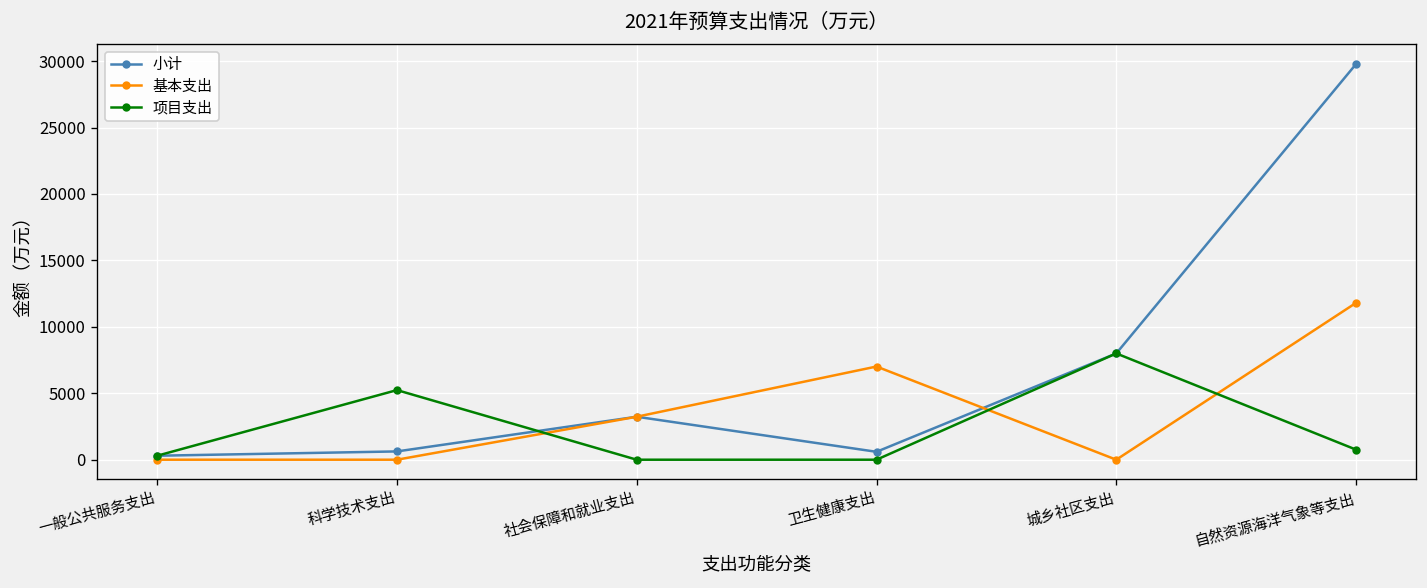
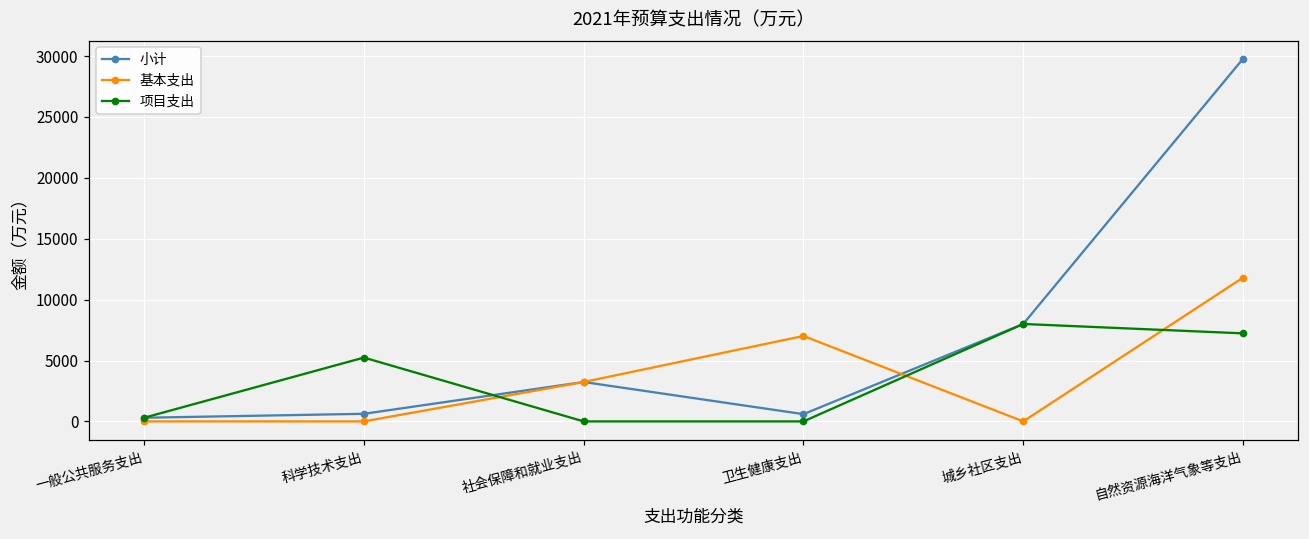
项目支出, 自然资源海洋气象等支出: 800 -> 7200
